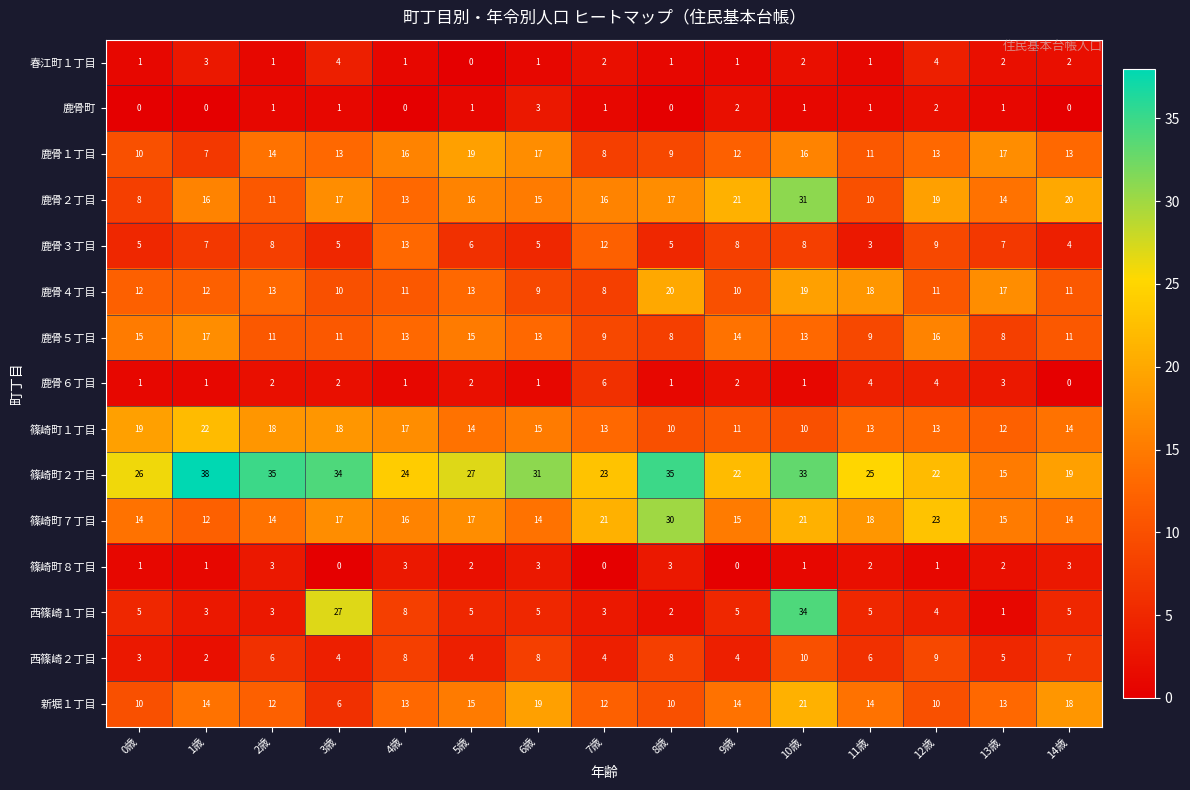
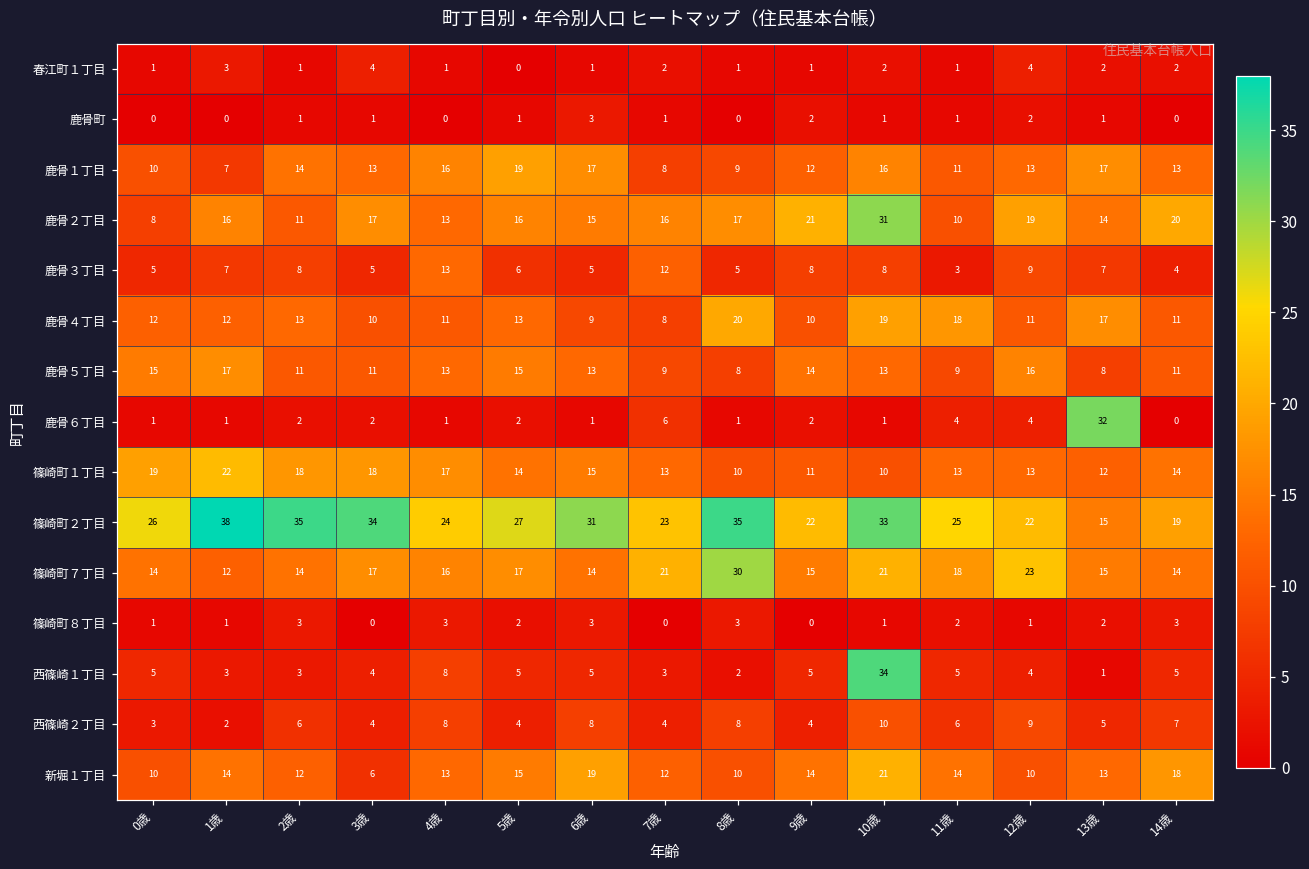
鹿骨６丁目, 13歳: 3 -> 32
西篠崎１丁目, 3歳: 27 -> 4
